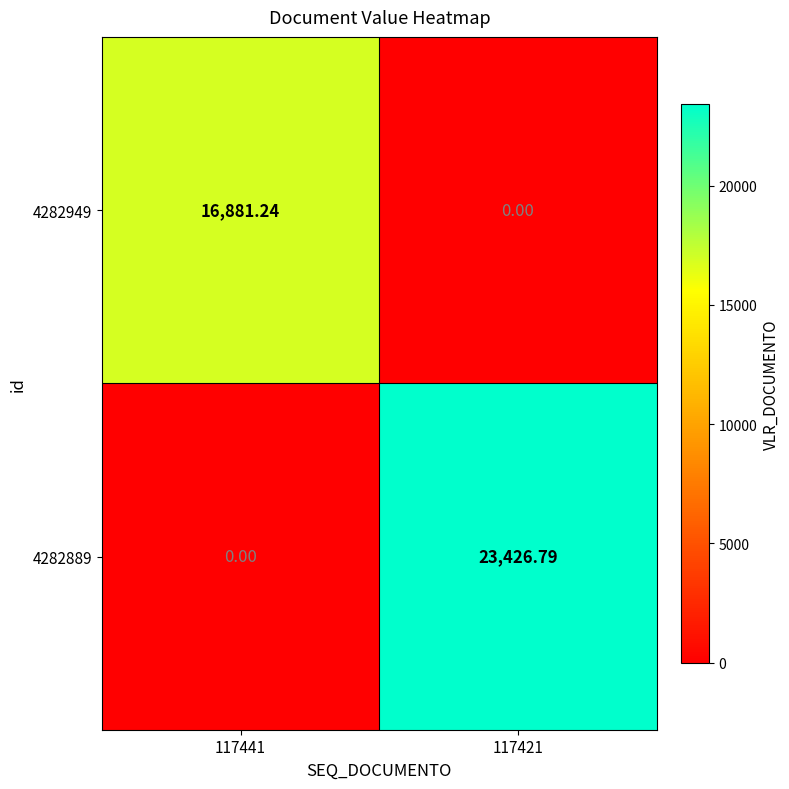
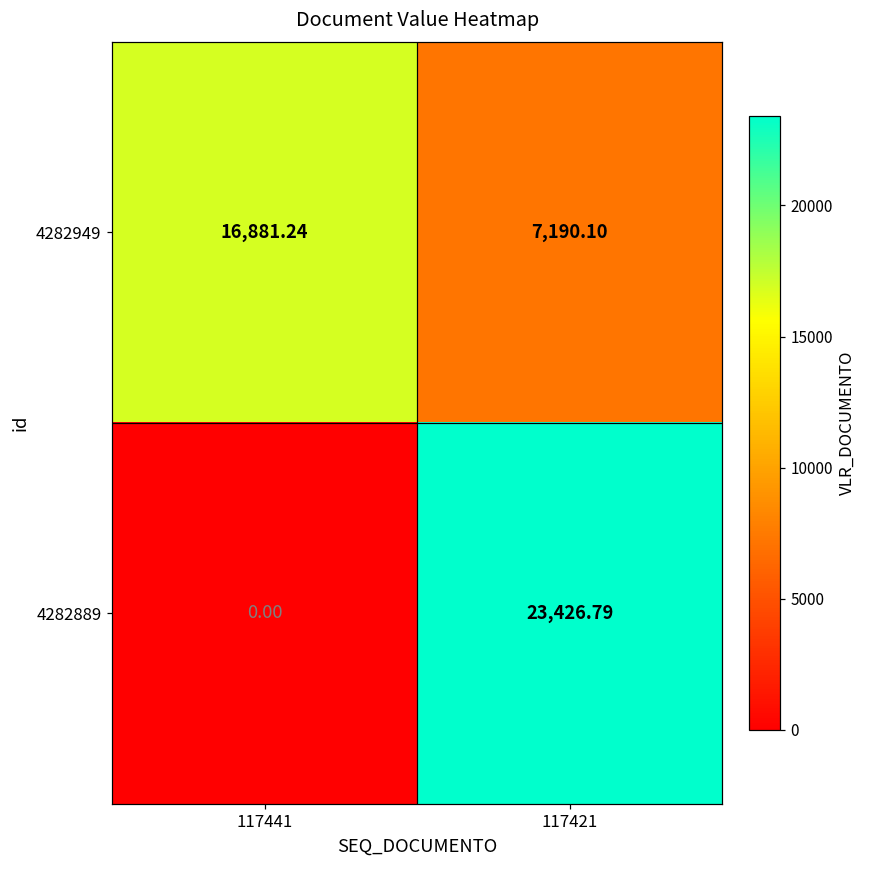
4282949, 117421: 0.00 -> 7,190.10
